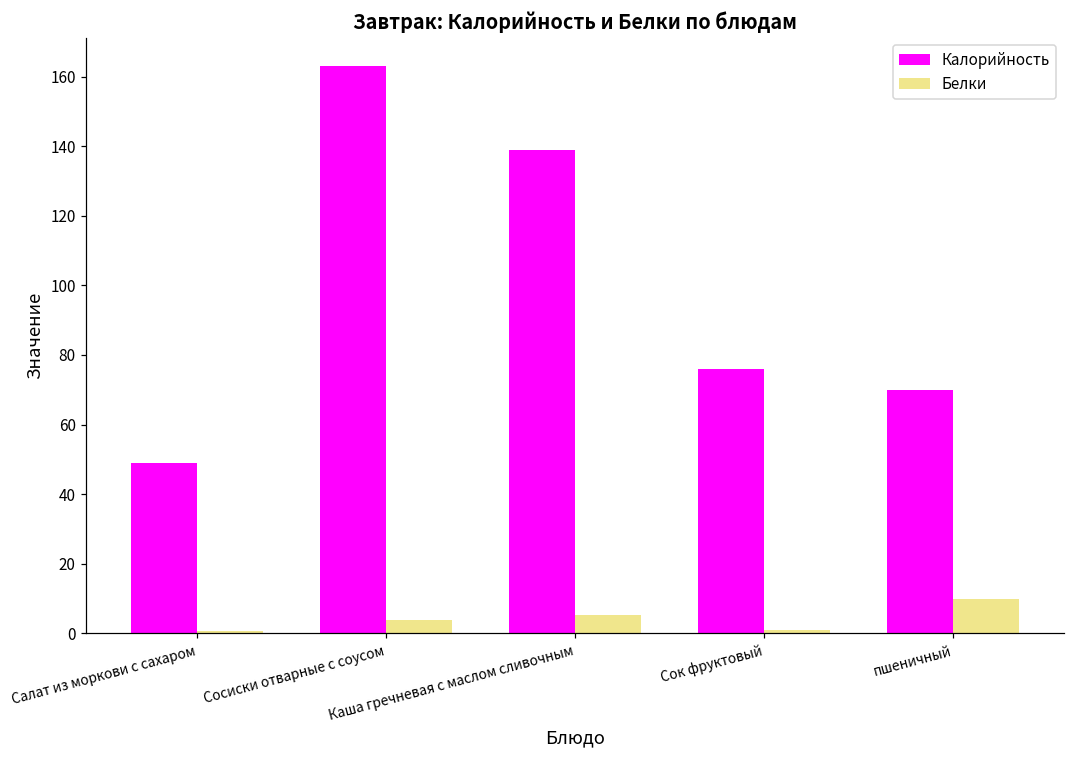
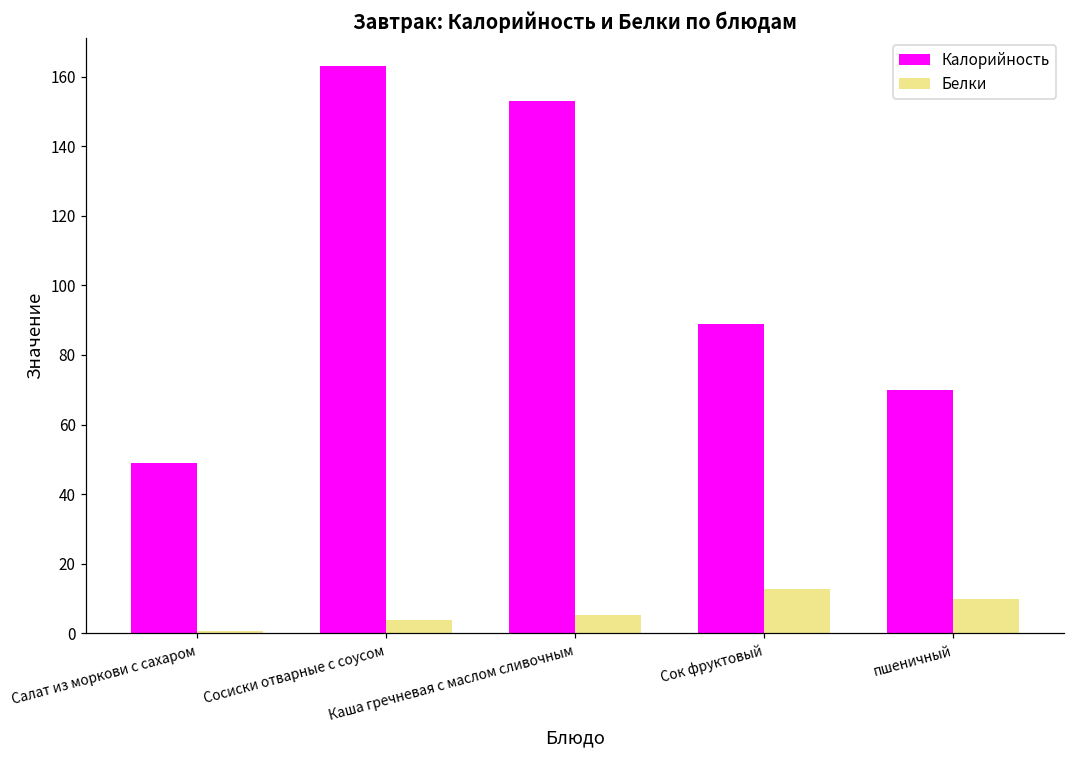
Калорийность, Каша гречневая с маслом сливочным: 139 -> 153
Калорийность, Сок фруктовый: 76 -> 89
Белки, Сок фруктовый: 1 -> 13
